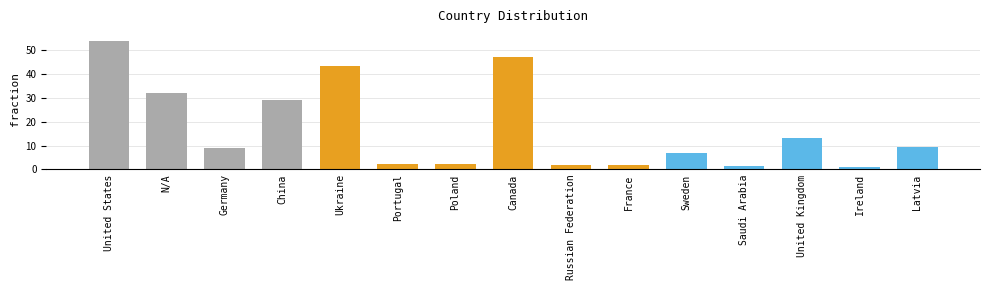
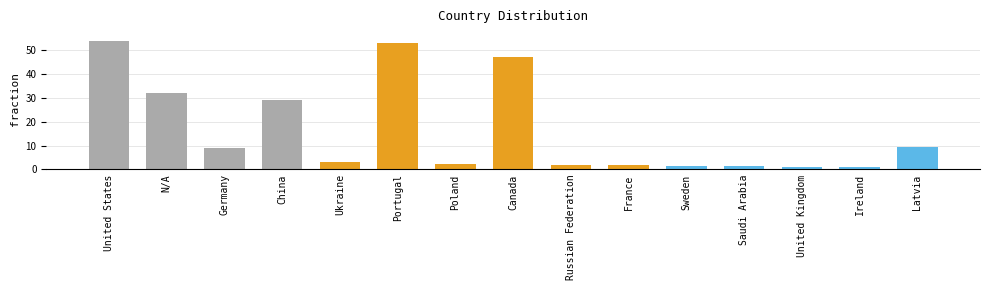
Ukraine: 43 -> 3
Portugal: 2 -> 53
Sweden: 7 -> 1
United Kingdom: 13 -> 1
